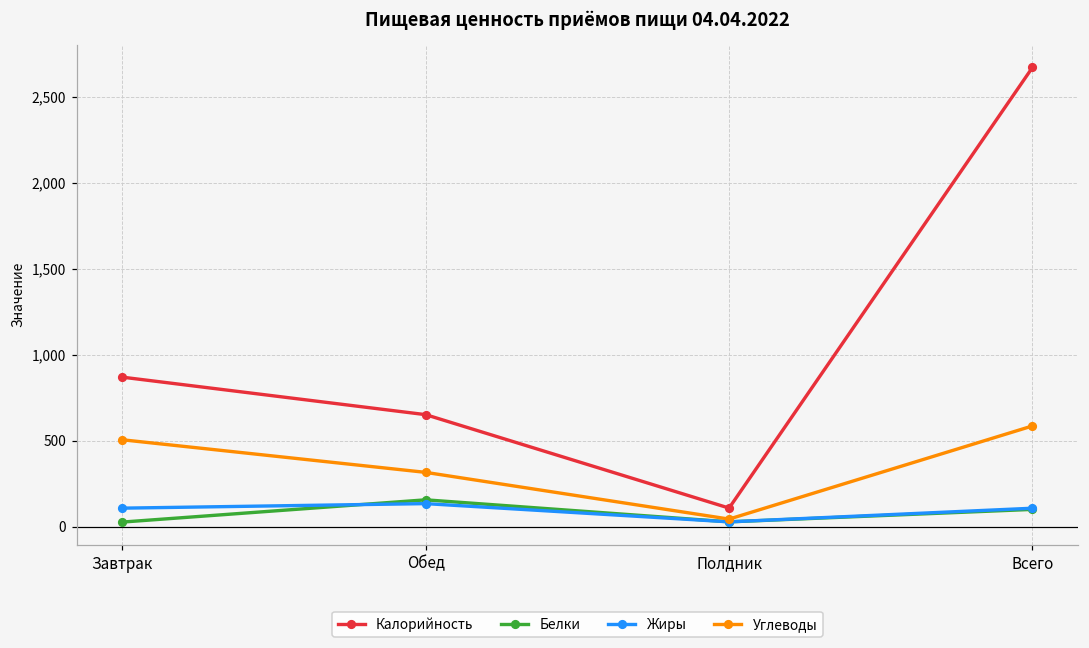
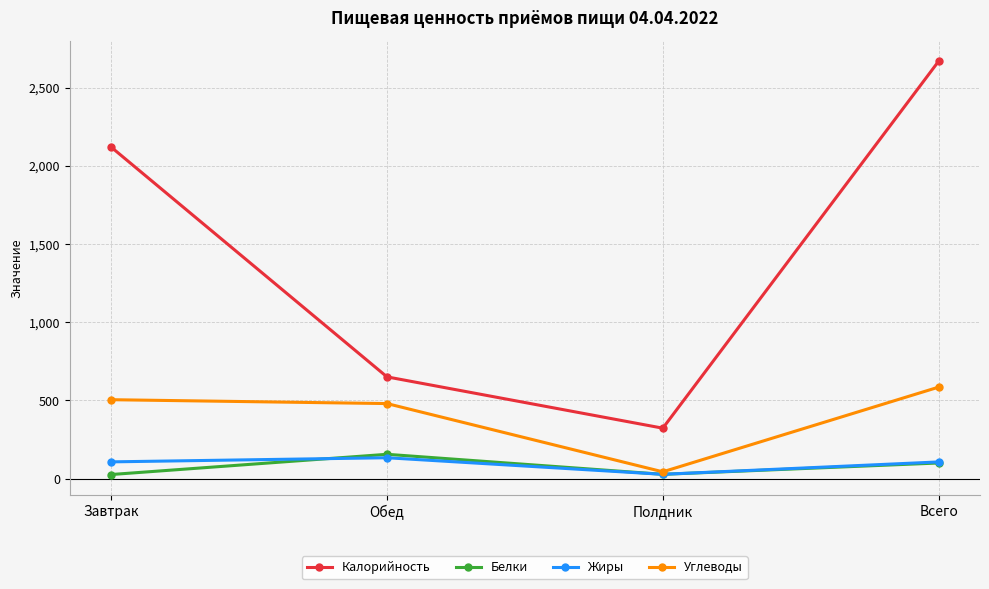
Калорийность, Завтрак: 870 -> 2,120
Углеводы, Обед: 320 -> 480
Калорийность, Полдник: 110 -> 320
